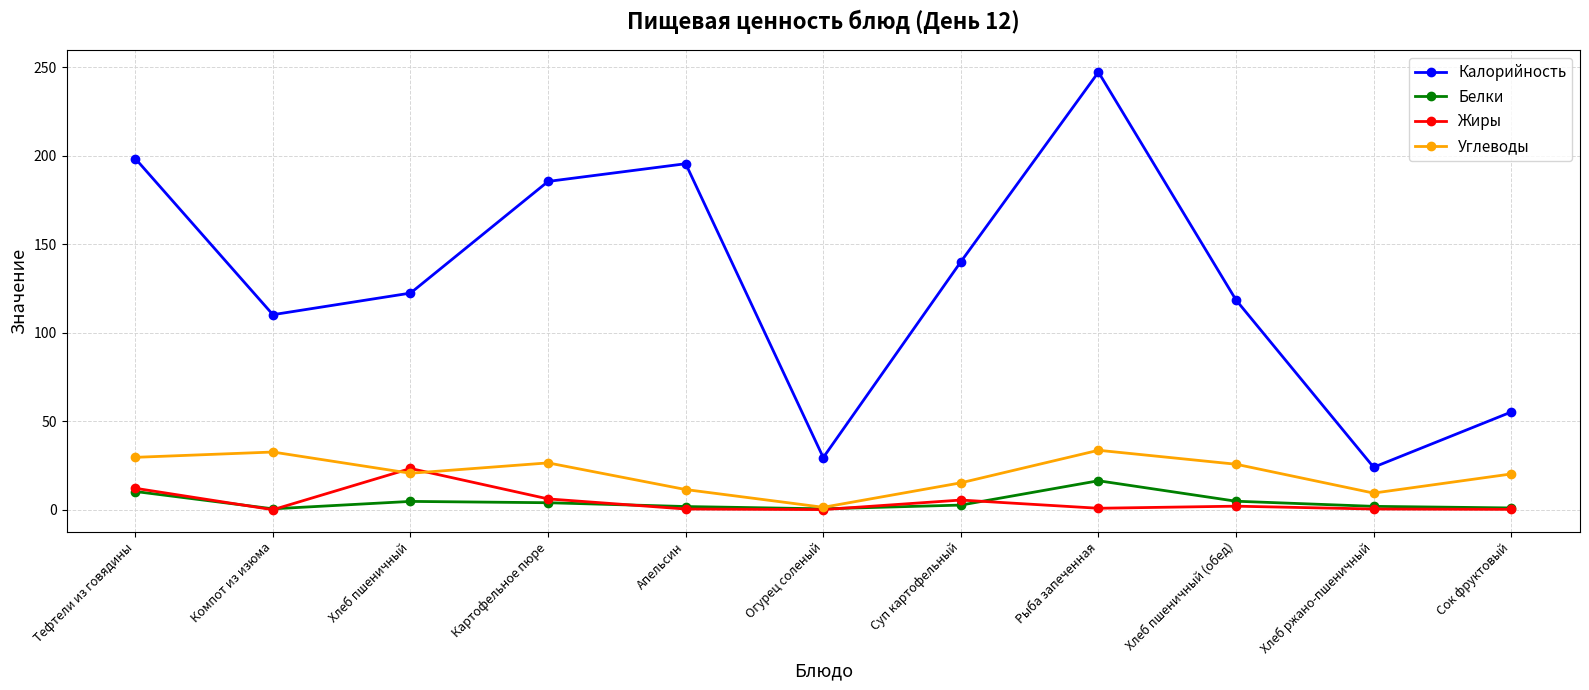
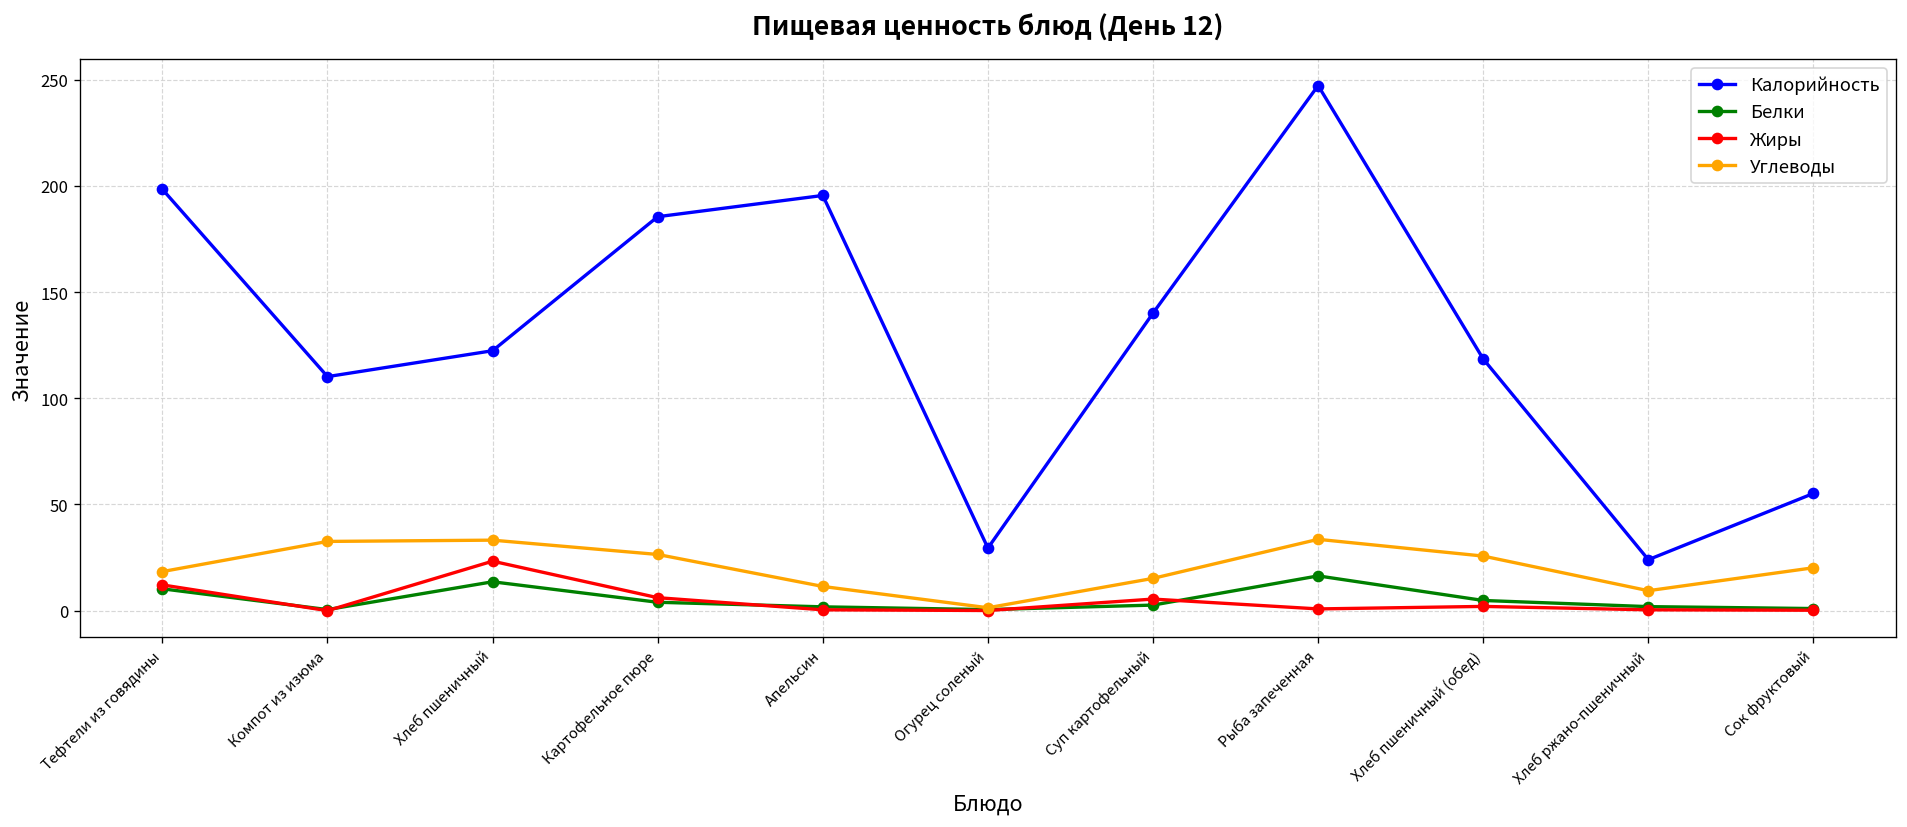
Углеводы, Тефтели из говядины: 30 -> 18
Белки, Хлеб пшеничный: 5 -> 14
Углеводы, Хлеб пшеничный: 21 -> 33
